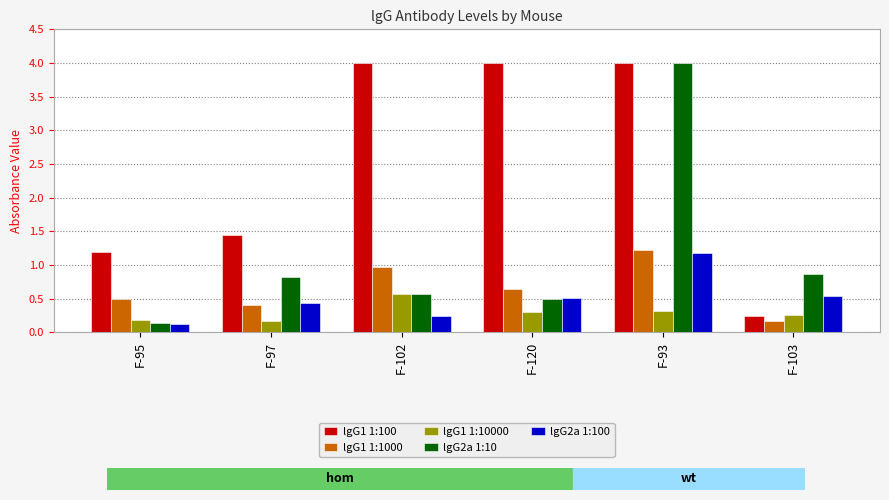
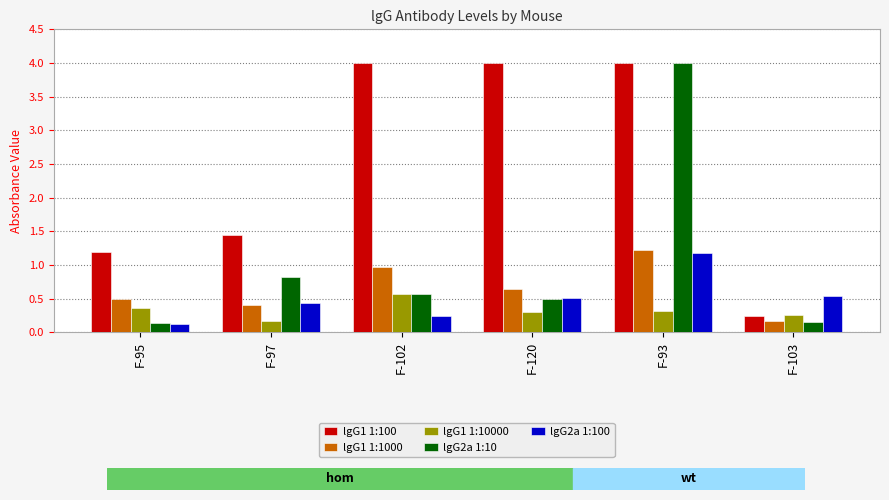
lgG1 1:10000, F-95: 0.2 -> 0.4
lgG2a 1:10, F-103: 0.9 -> 0.2
